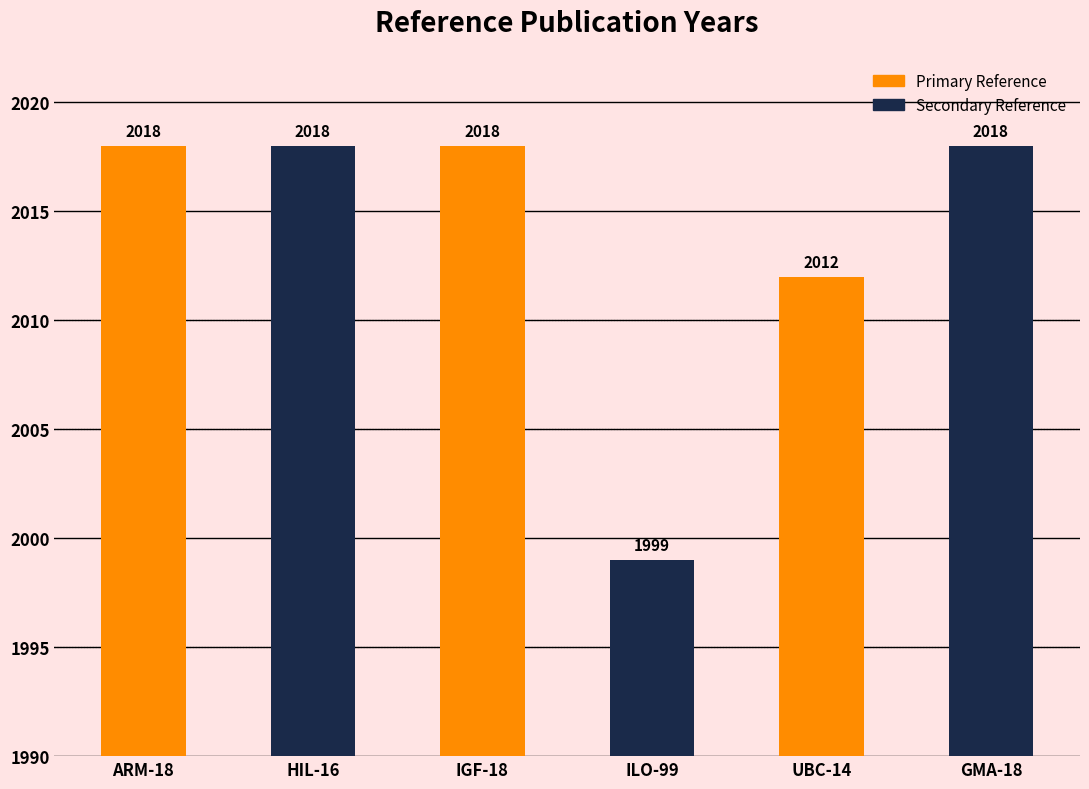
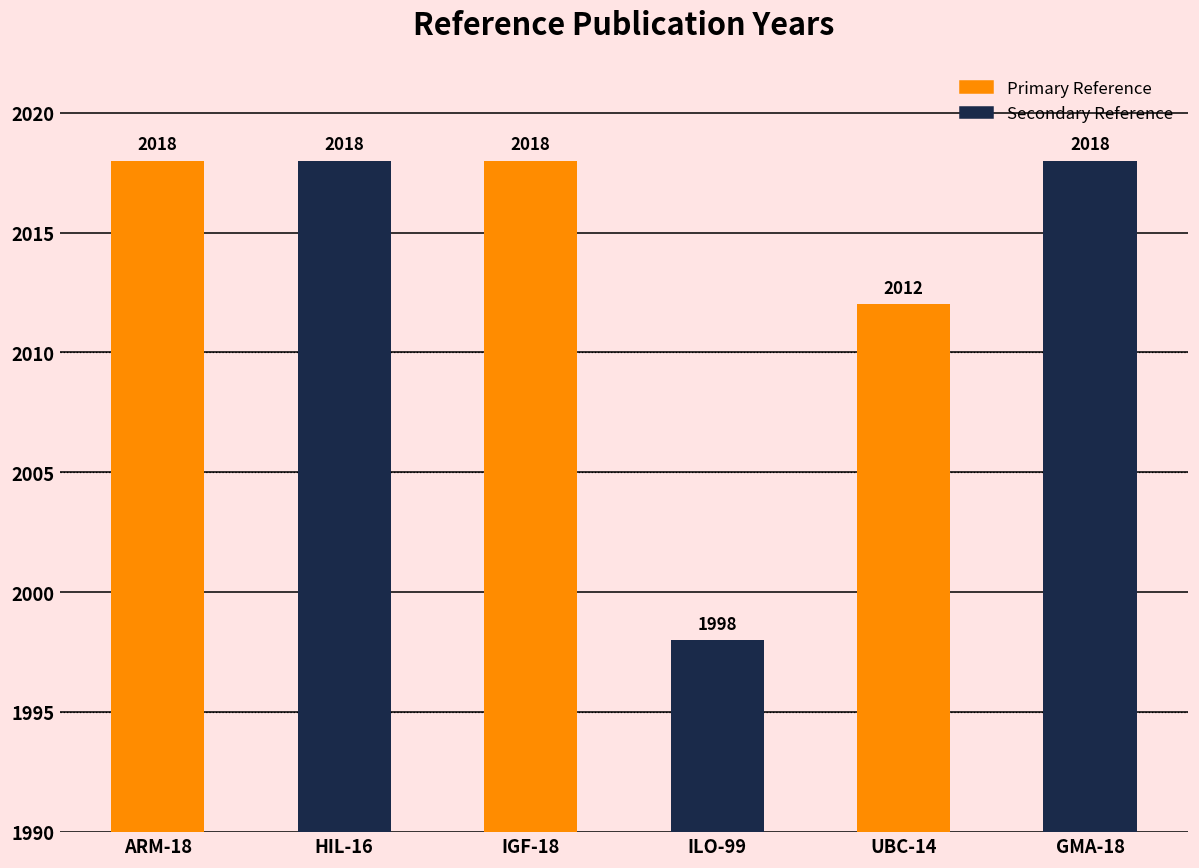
ILO-99: 1999 -> 1998
